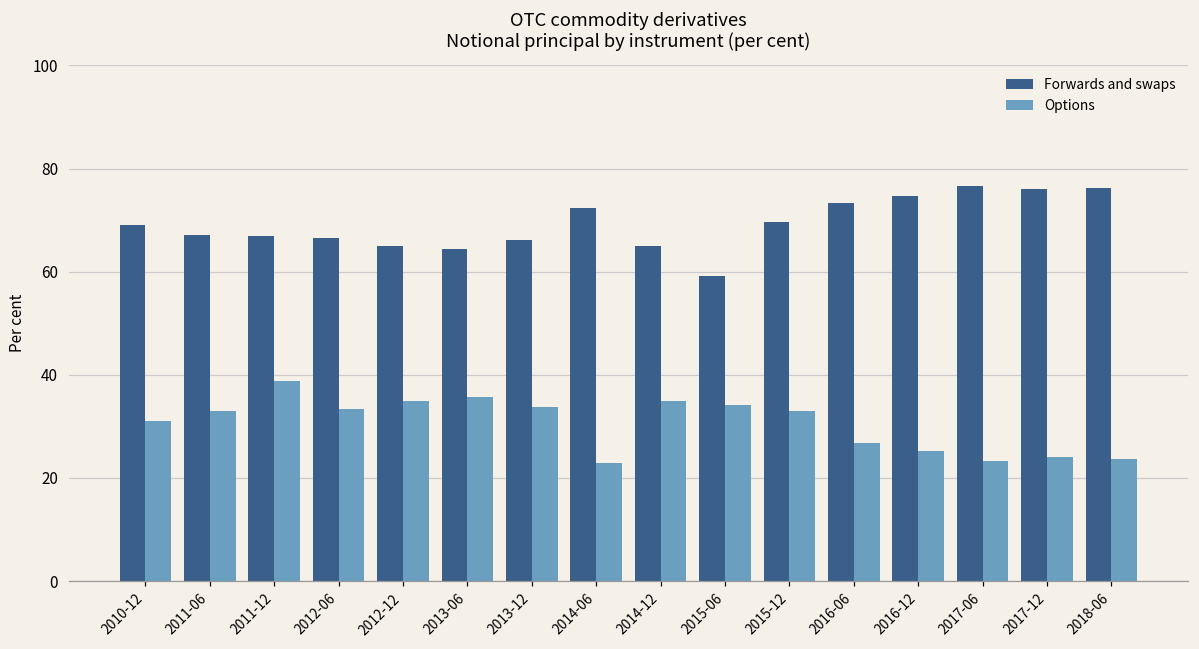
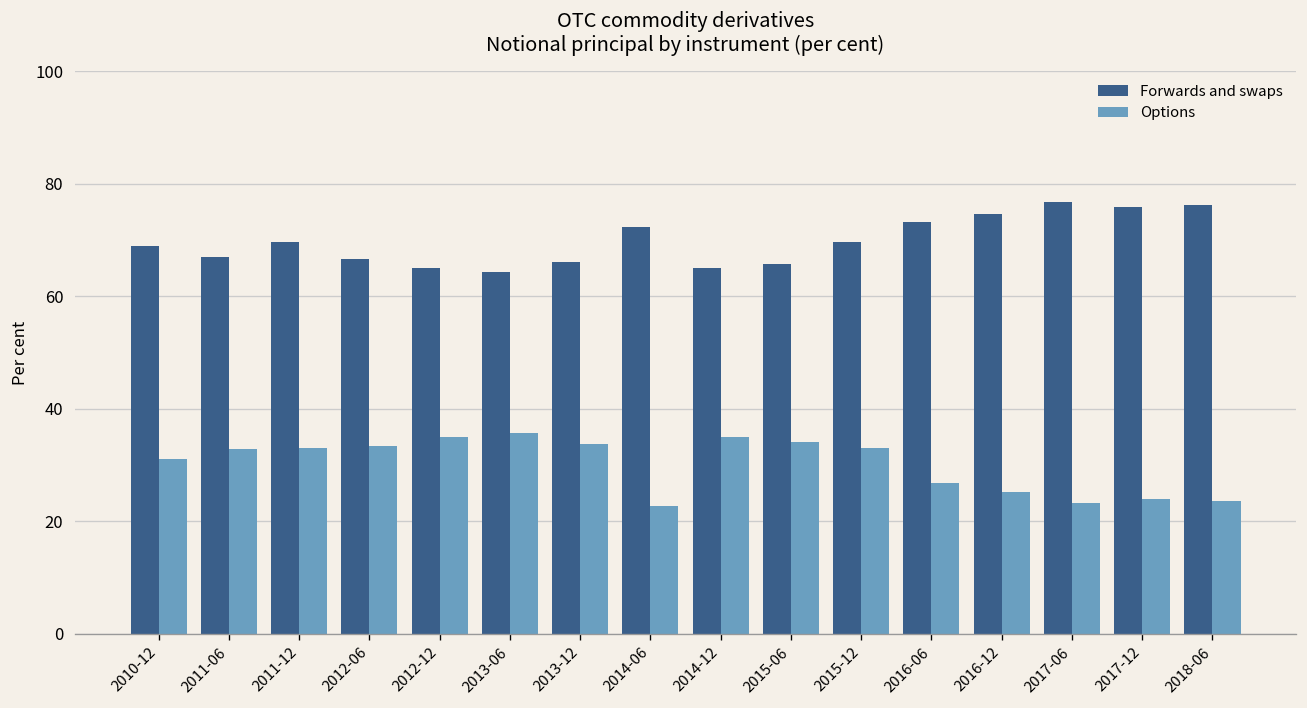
Forwards and swaps, 2011-12: 67 -> 70
Options, 2011-12: 39 -> 33
Forwards and swaps, 2015-06: 59 -> 66
